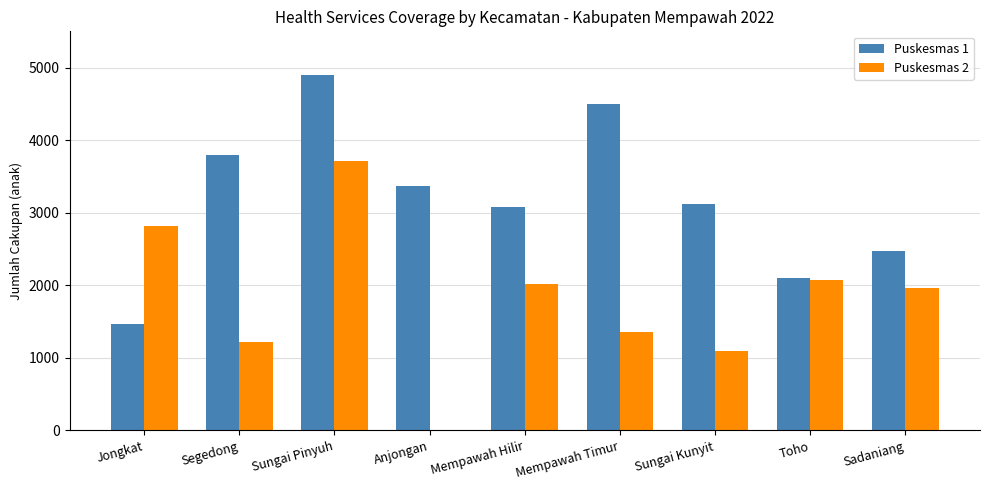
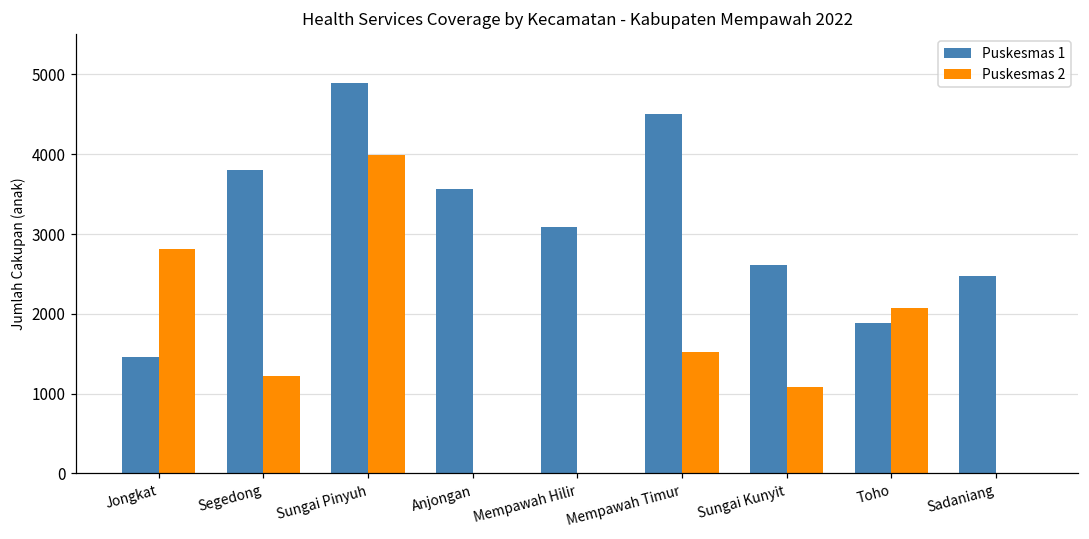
Puskesmas 2, Sungai Pinyuh: 3700 -> 4000
Puskesmas 1, Anjongan: 3400 -> 3600
Puskesmas 2, Mempawah Hilir: 2000 -> 0
Puskesmas 2, Mempawah Timur: 1400 -> 1500
Puskesmas 1, Sungai Kunyit: 3100 -> 2600
Puskesmas 1, Toho: 2100 -> 1900
Puskesmas 2, Sadaniang: 2000 -> 0
